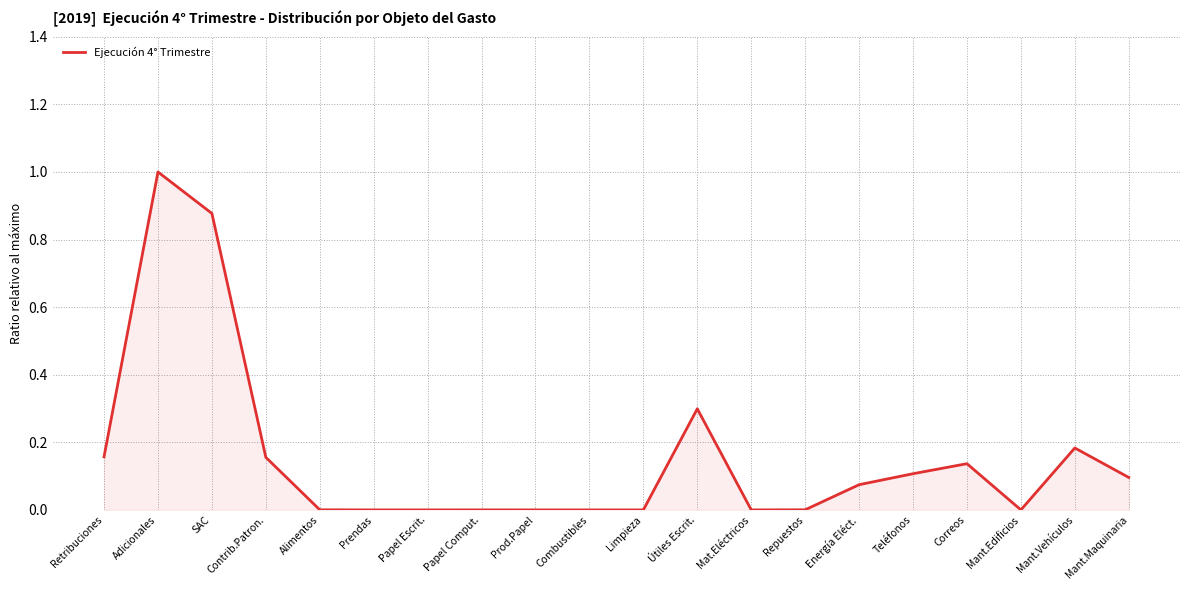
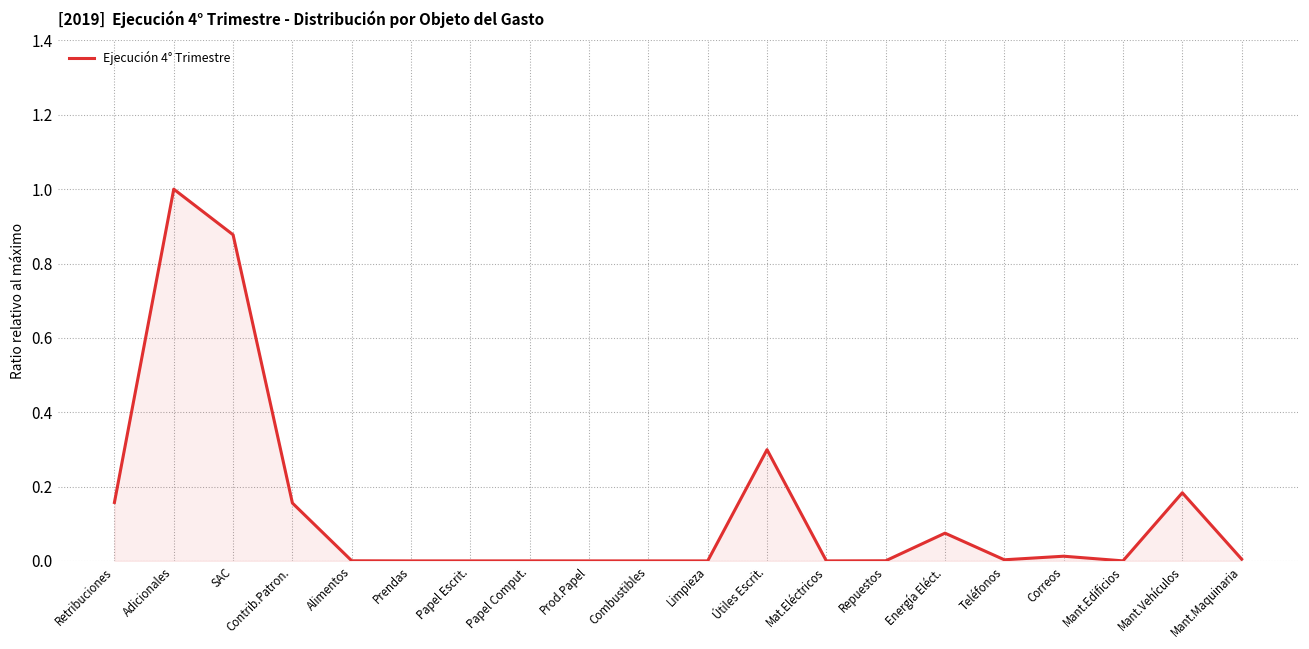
Teléfonos: 0.11 -> 0.00
Correos: 0.14 -> 0.01
Mant.Maquinaria: 0.10 -> 0.00
